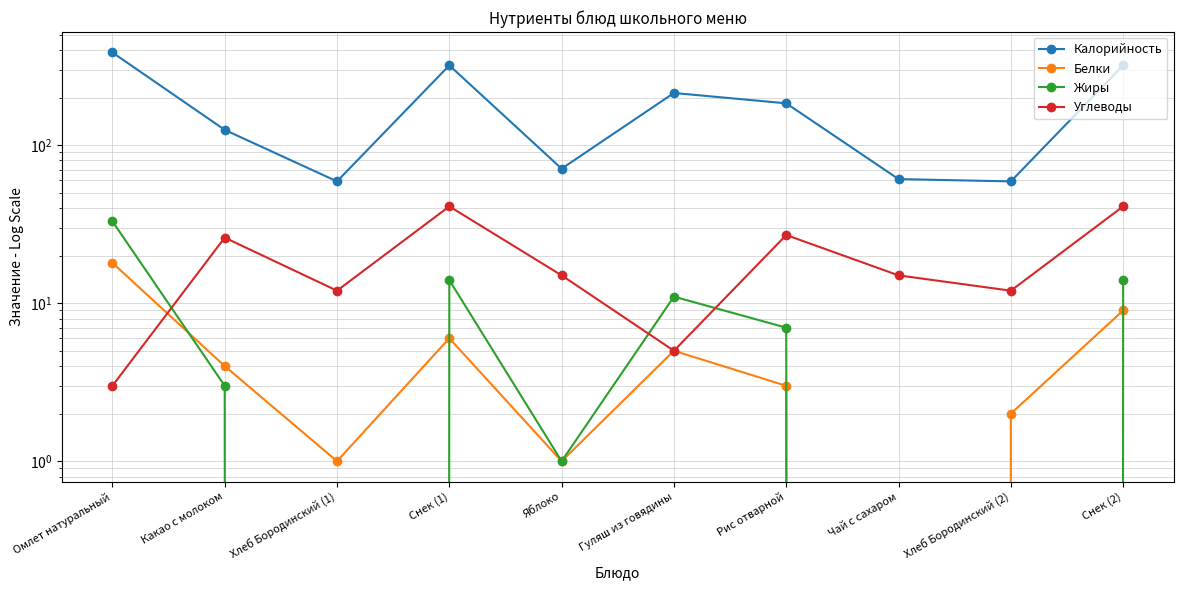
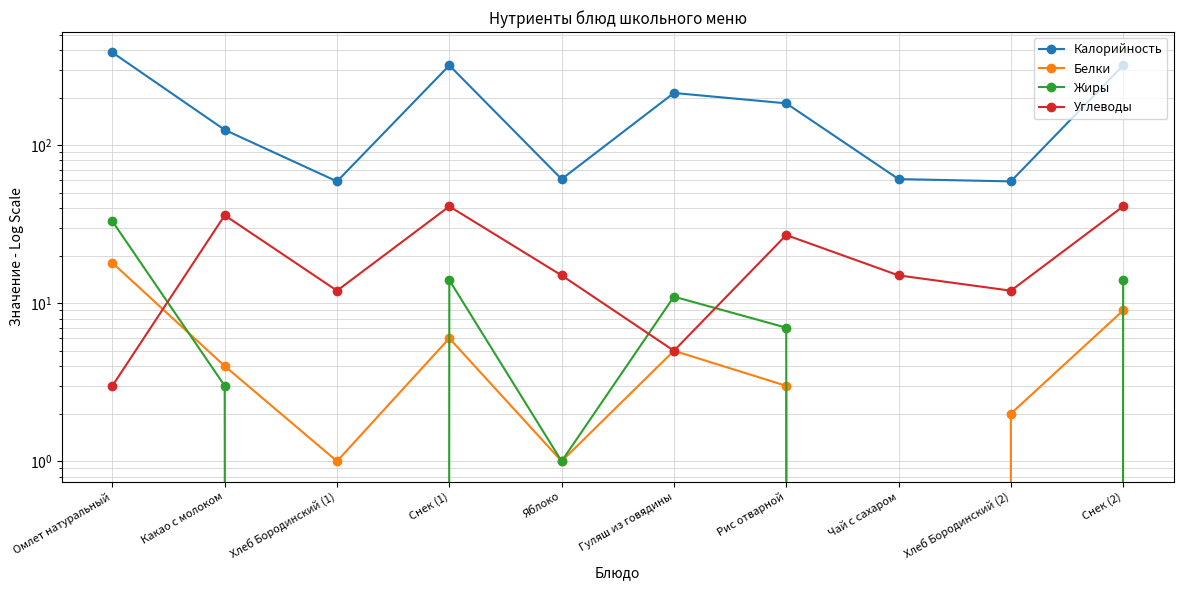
Углеводы, Какао с молоком: 26 -> 36
Калорийность, Яблоко: 70 -> 61
